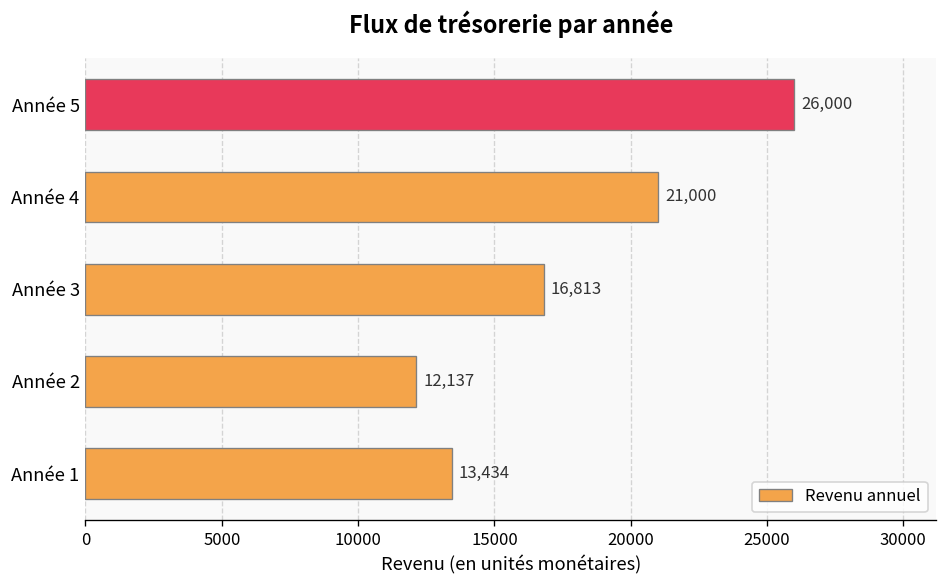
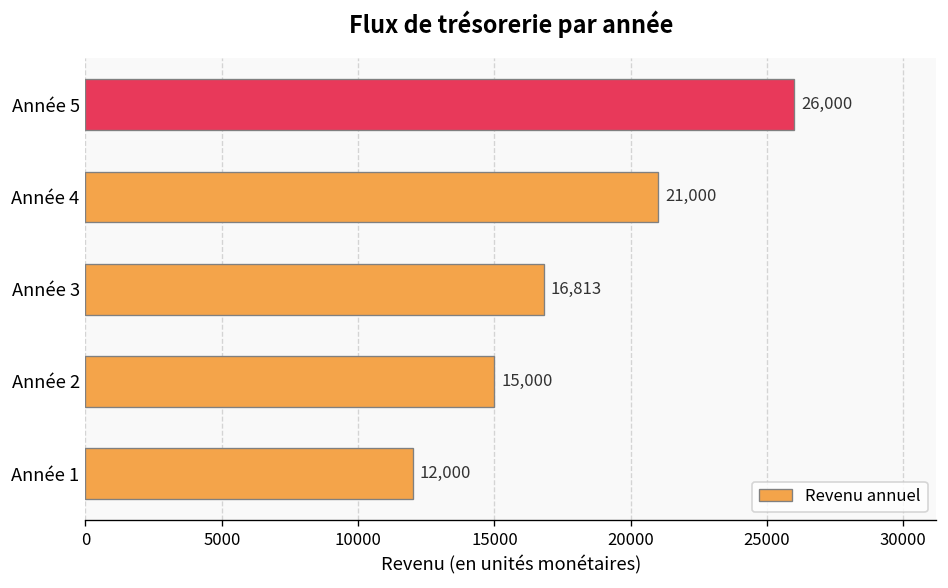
Année 2: 12,137 -> 15,000
Année 1: 13,434 -> 12,000
